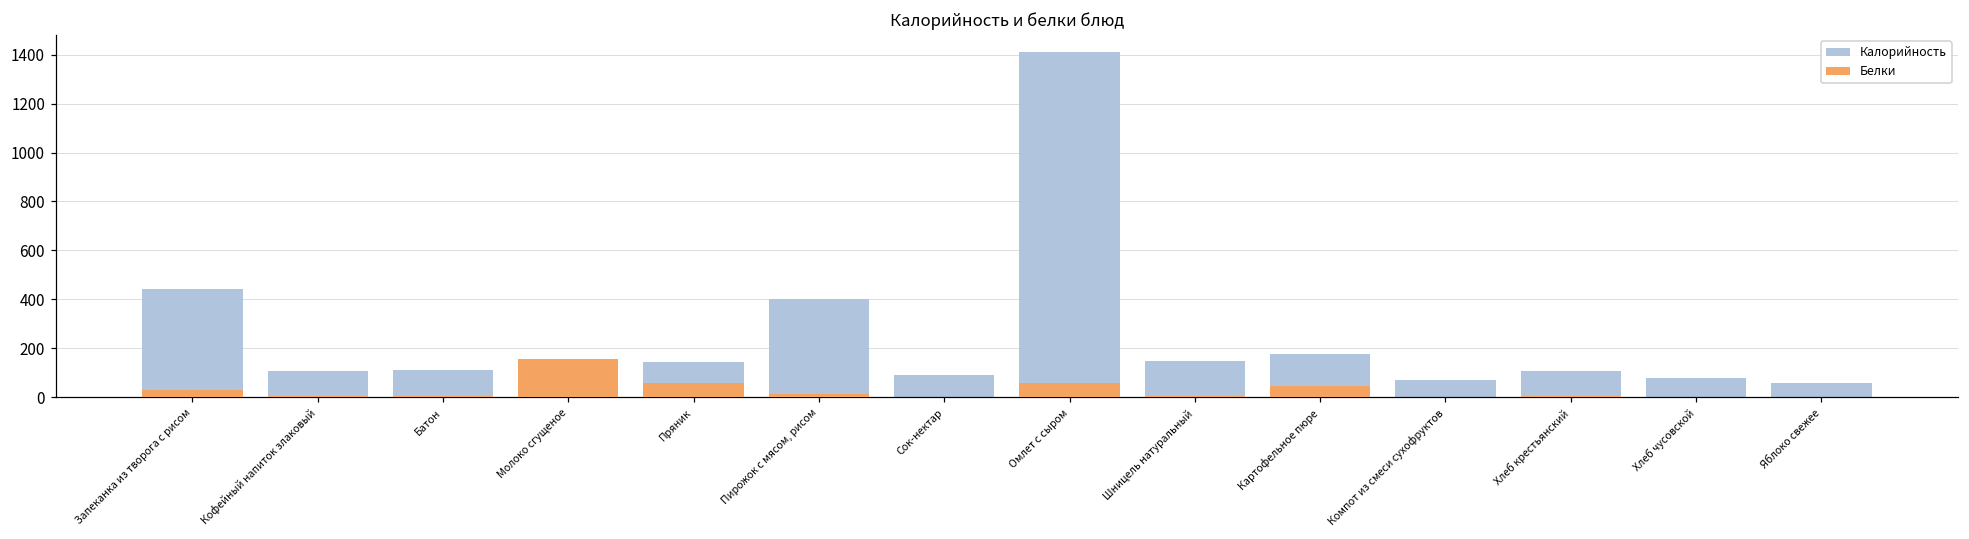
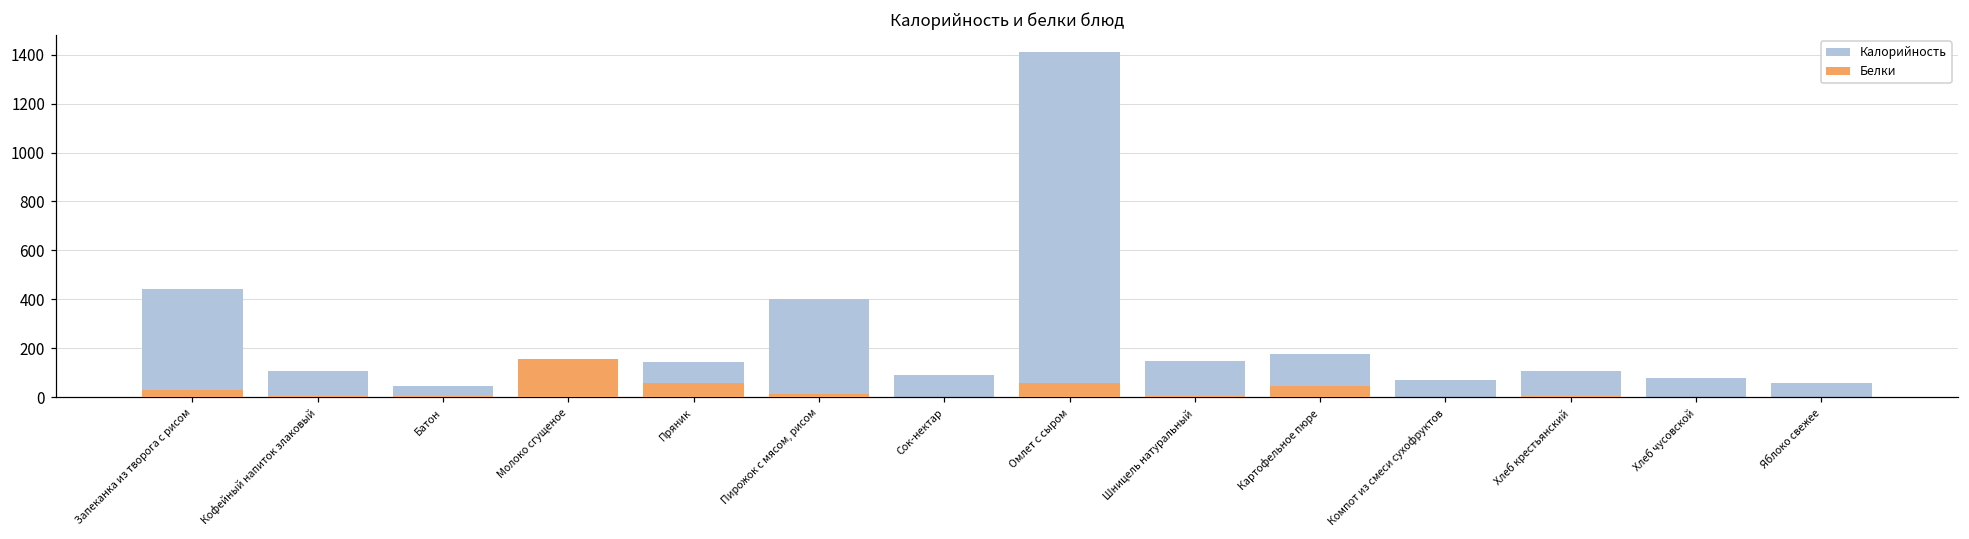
Калорийность, Батон: 110 -> 50
